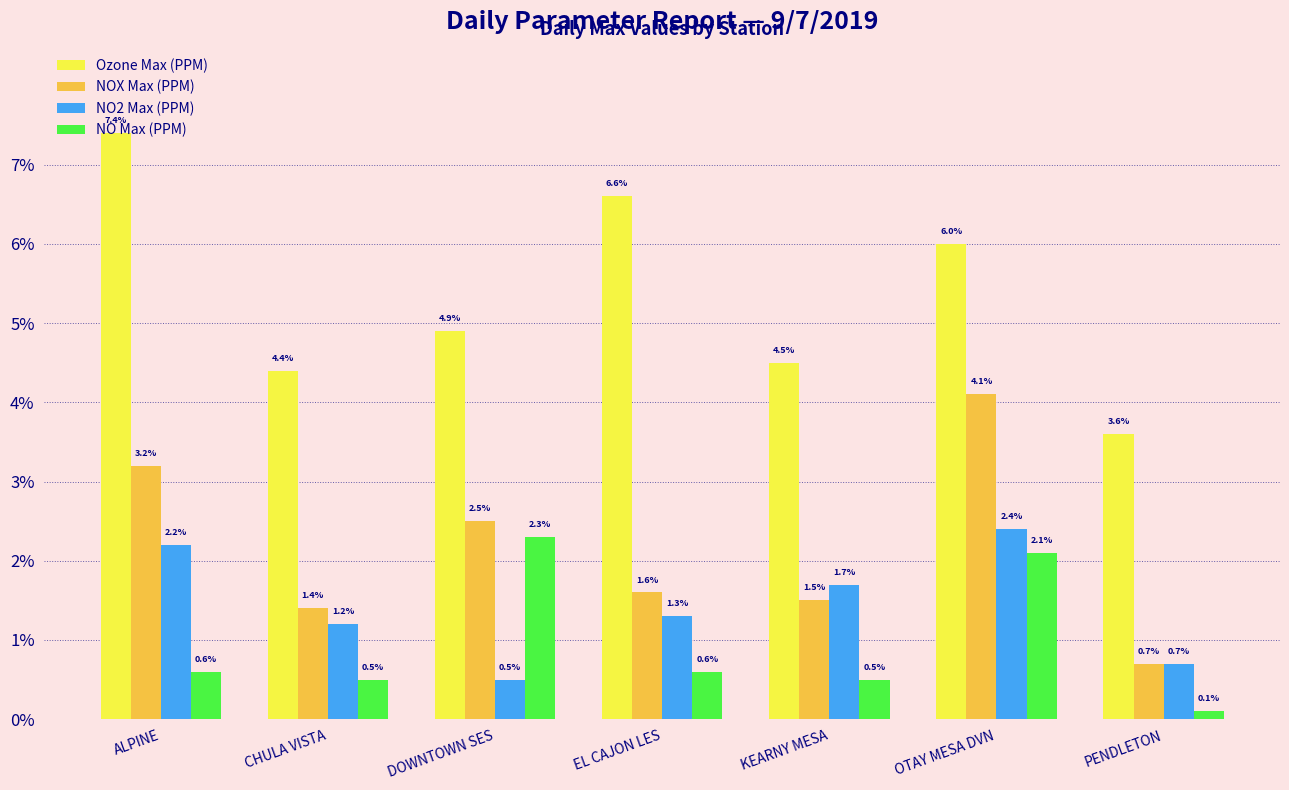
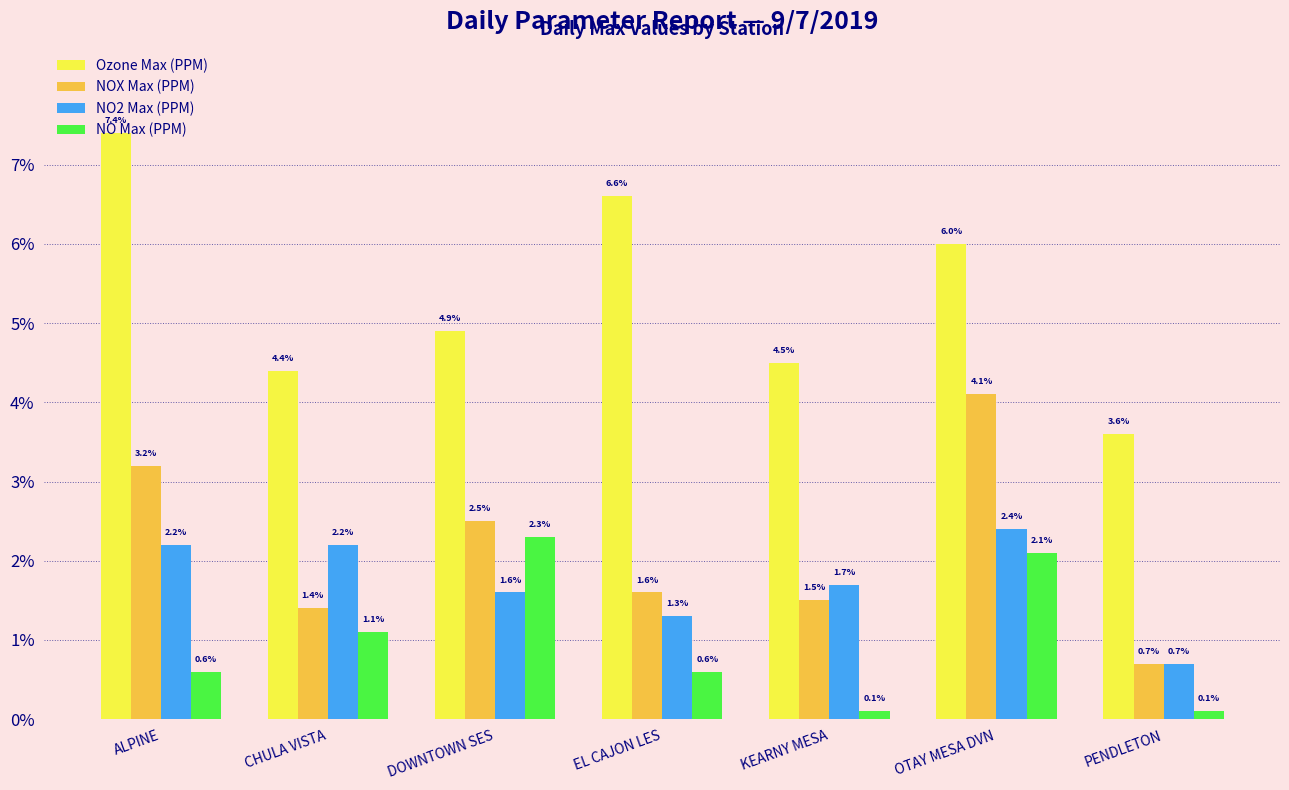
NO2 Max (PPM), CHULA VISTA: 1.2% -> 2.2%
NO Max (PPM), CHULA VISTA: 0.5% -> 1.1%
NO2 Max (PPM), DOWNTOWN SES: 0.5% -> 1.6%
NO Max (PPM), KEARNY MESA: 0.5% -> 0.1%
